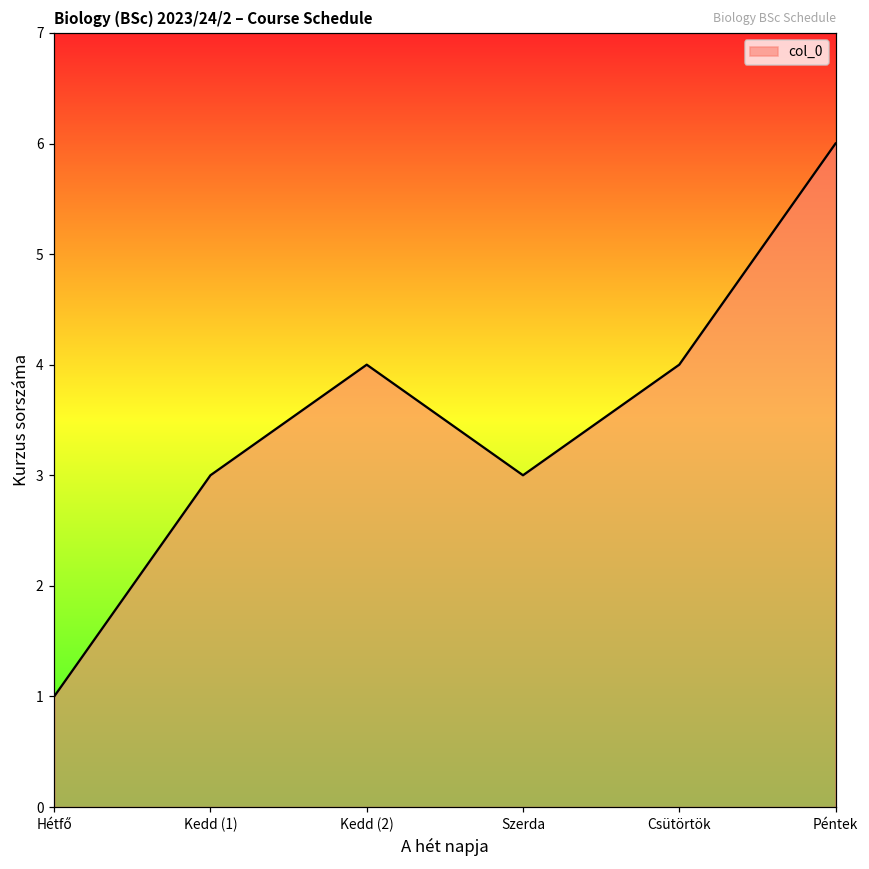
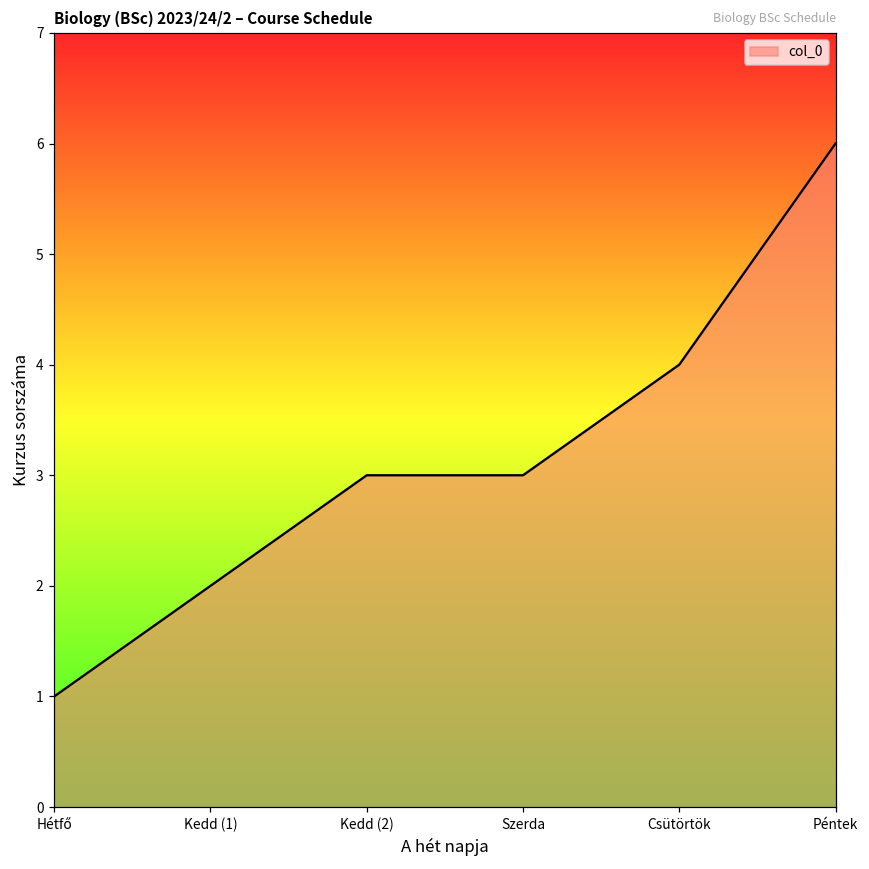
Kedd (1): 3 -> 2
Kedd (2): 4 -> 3
